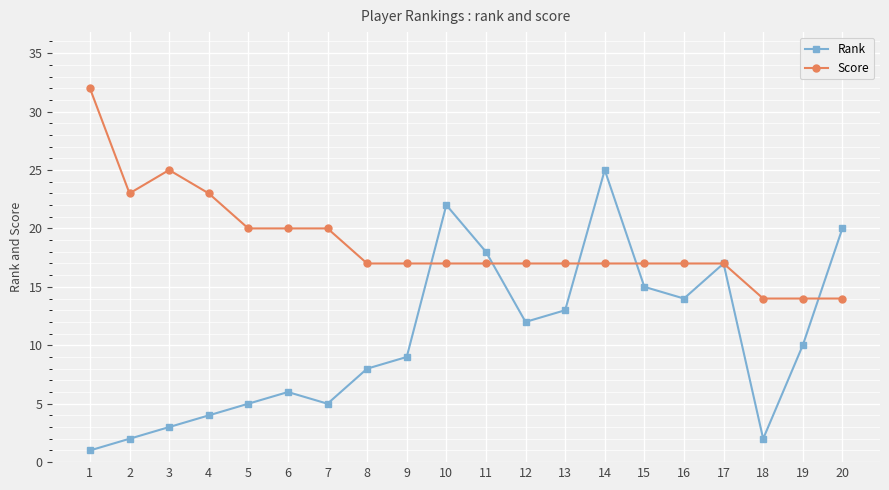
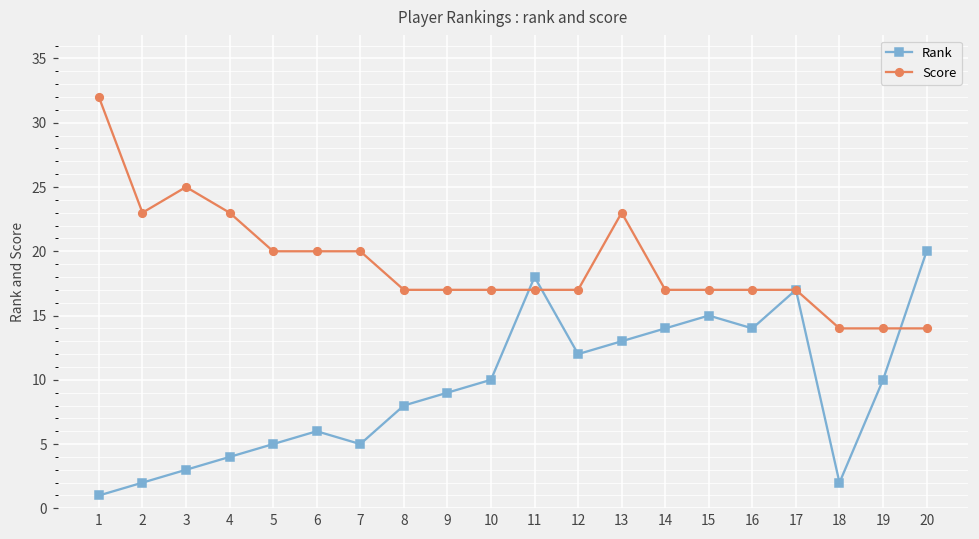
Rank, 10: 22 -> 10
Score, 13: 17 -> 23
Rank, 14: 25 -> 14
